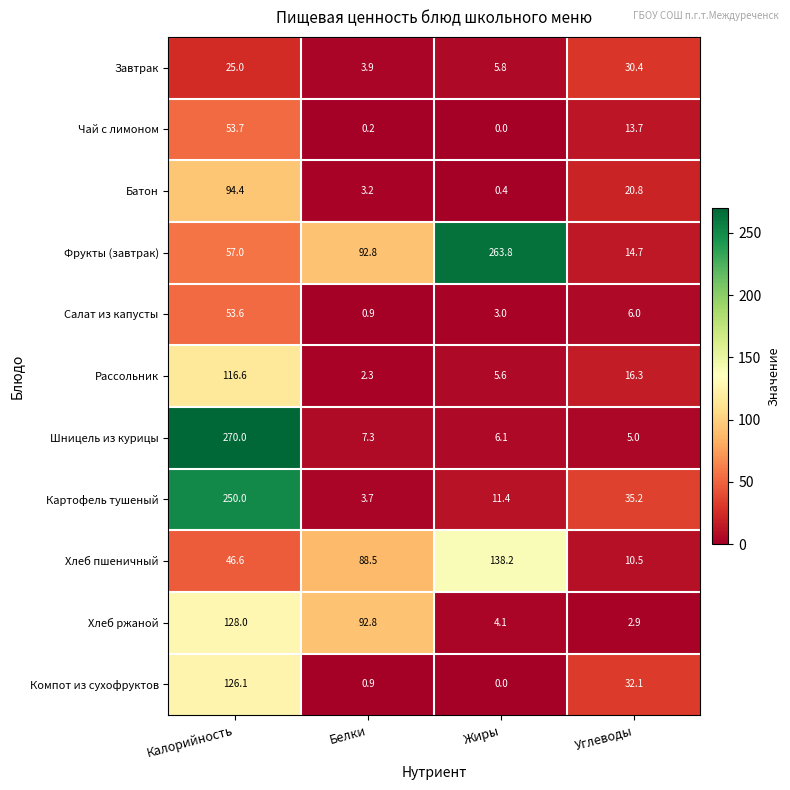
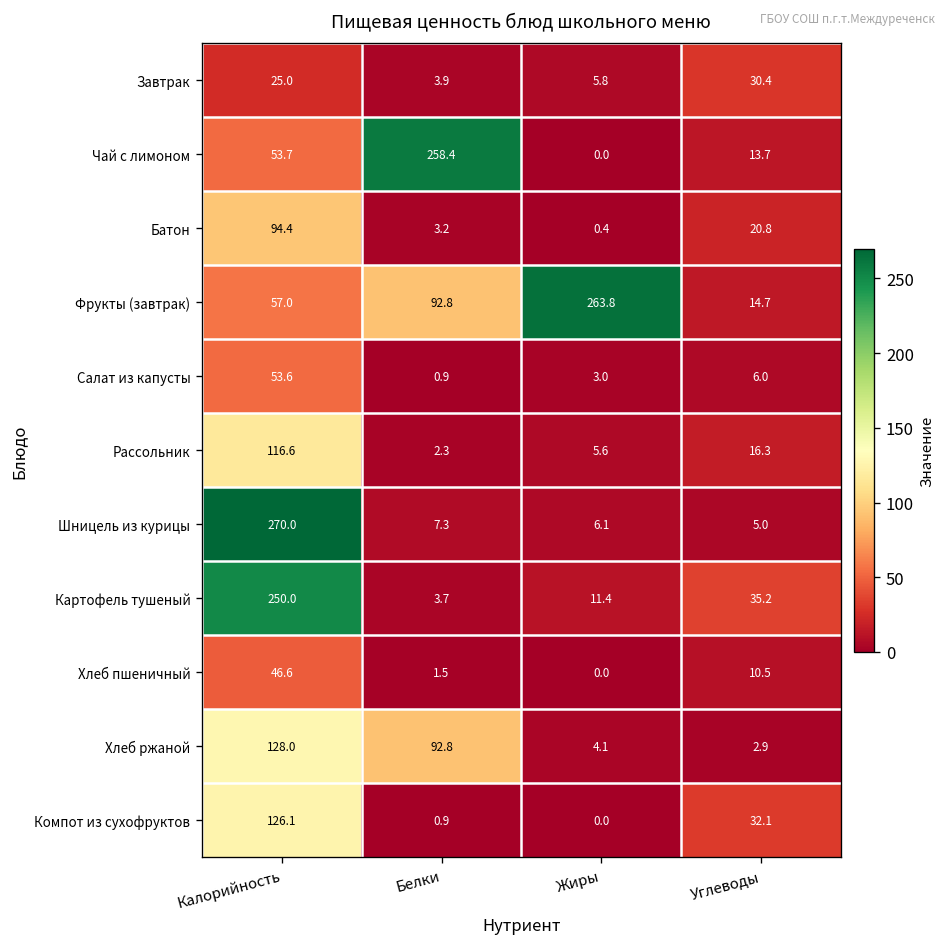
Чай с лимоном, Белки: 0.2 -> 258.4
Хлеб пшеничный, Белки: 88.5 -> 1.5
Хлеб пшеничный, Жиры: 138.2 -> 0.0
